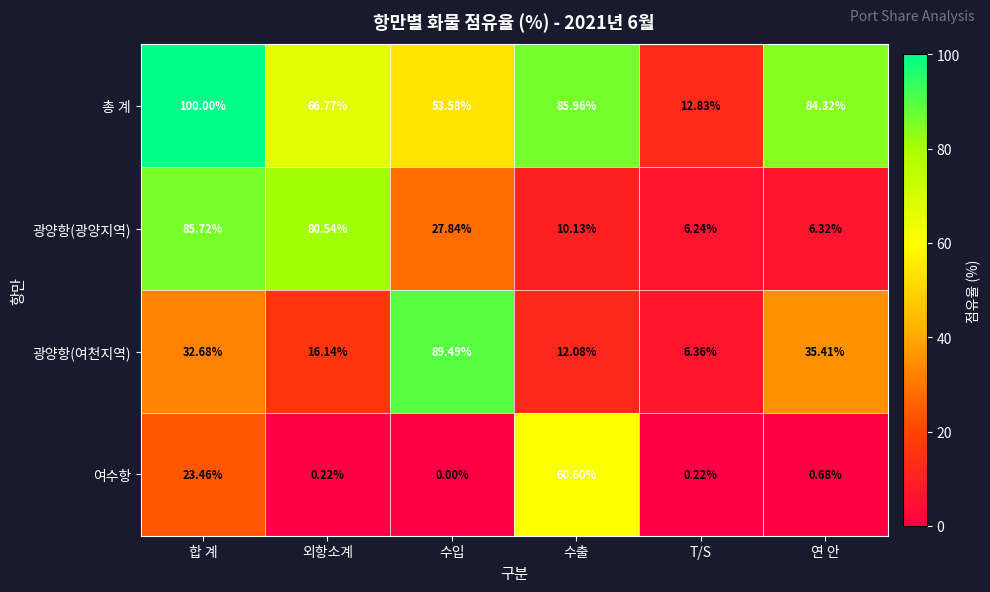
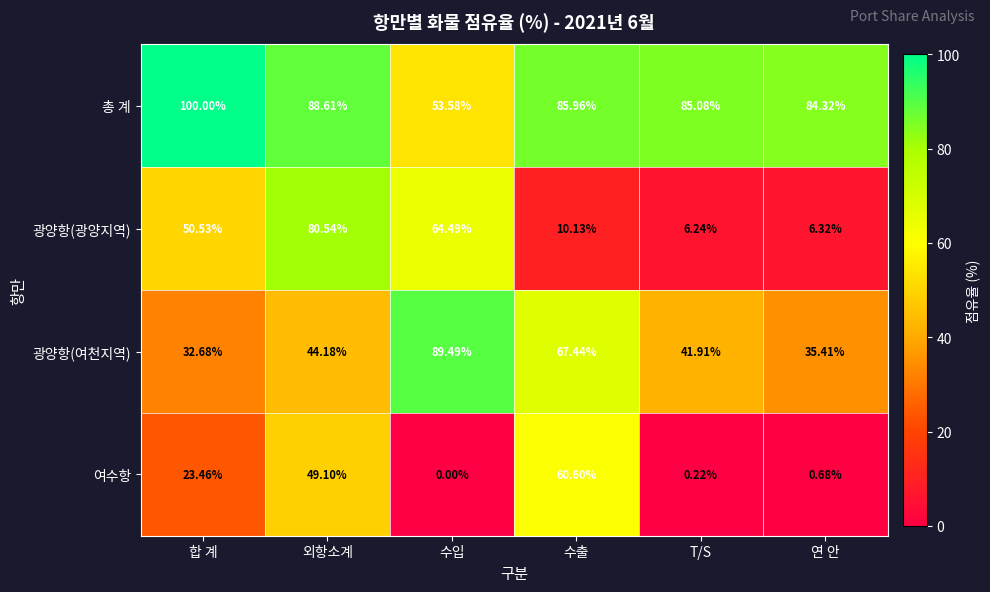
총 계, 외항소계: 66.77% -> 88.61%
총 계, T/S: 12.83% -> 85.08%
광양항(광양지역), 합 계: 85.72% -> 50.53%
광양항(광양지역), 수입: 27.84% -> 64.49%
광양항(여천지역), 외항소계: 16.14% -> 44.18%
광양항(여천지역), 수출: 12.08% -> 67.44%
광양항(여천지역), T/S: 6.36% -> 41.91%
여수항, 외항소계: 0.22% -> 49.10%
